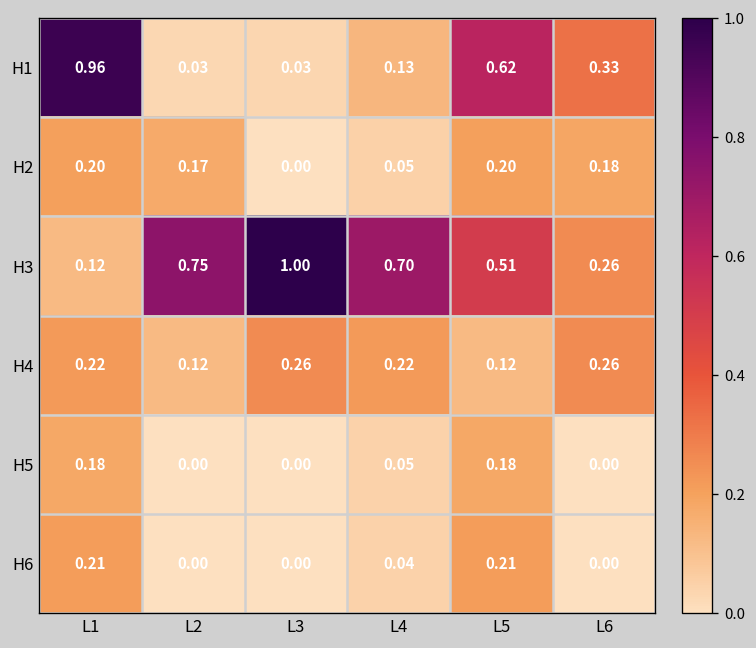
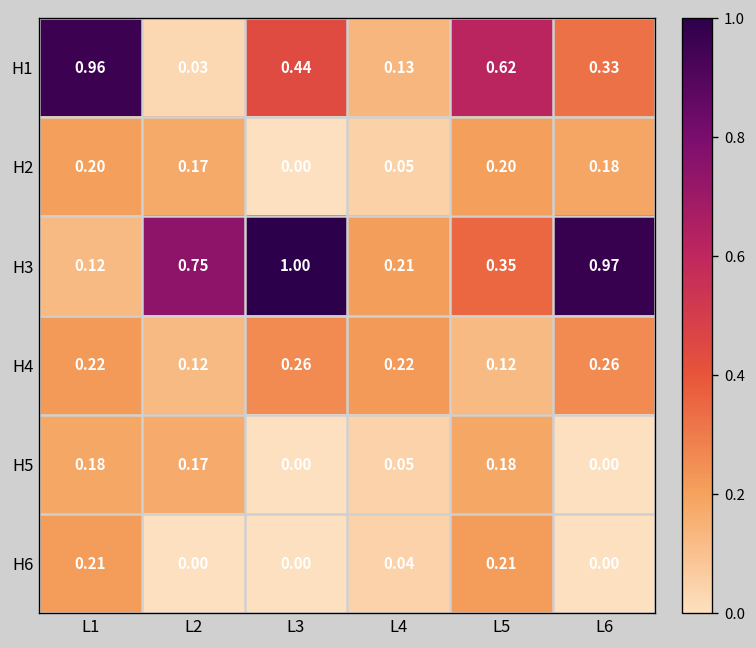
H1, L3: 0.03 -> 0.44
H3, L4: 0.70 -> 0.21
H3, L5: 0.51 -> 0.35
H3, L6: 0.26 -> 0.97
H5, L2: 0.00 -> 0.17
